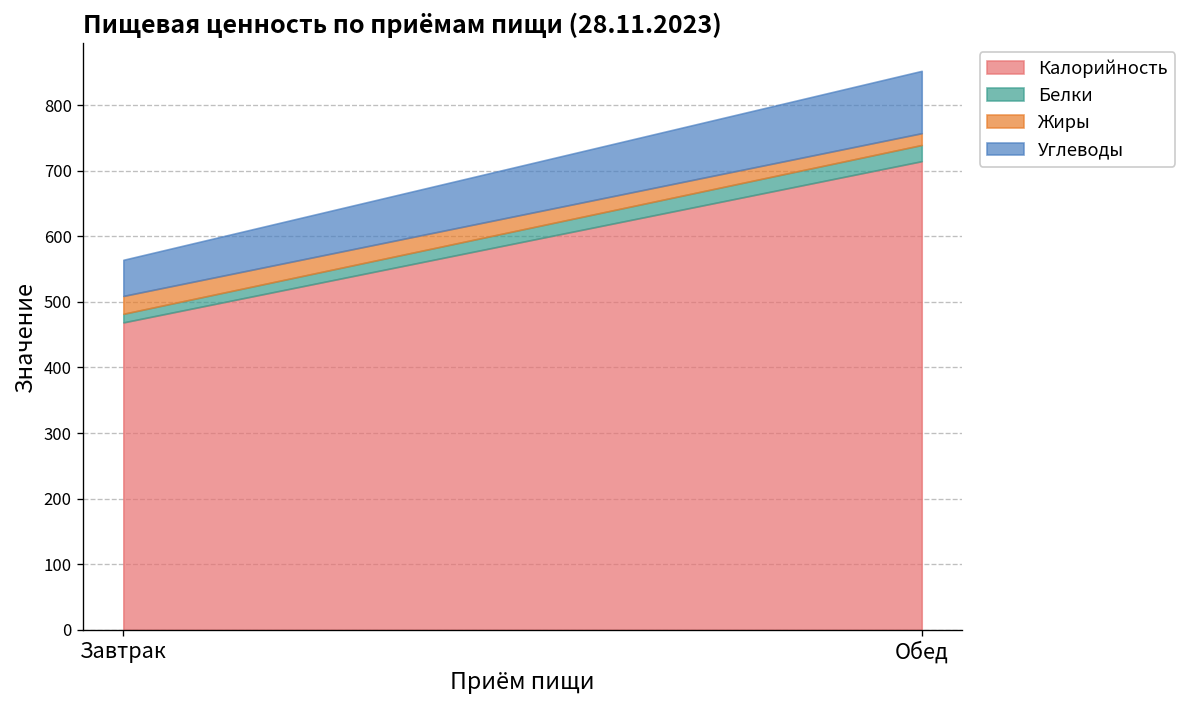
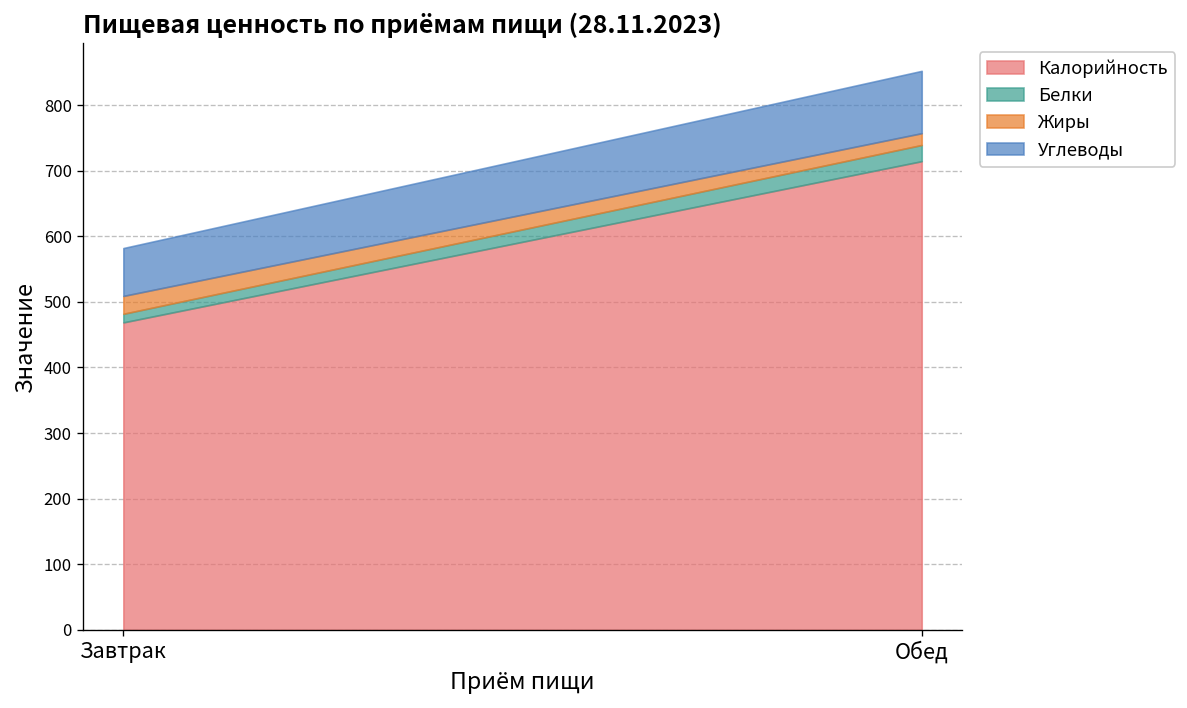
Углеводы, Завтрак: 60 -> 70
